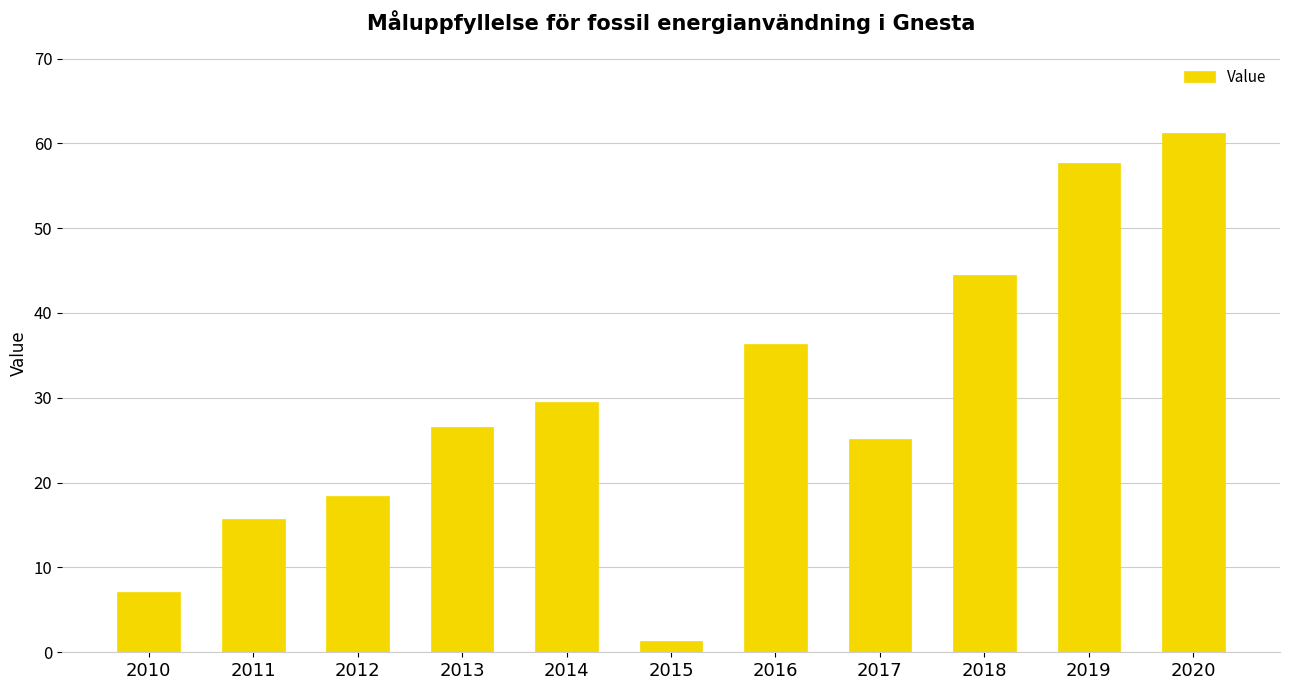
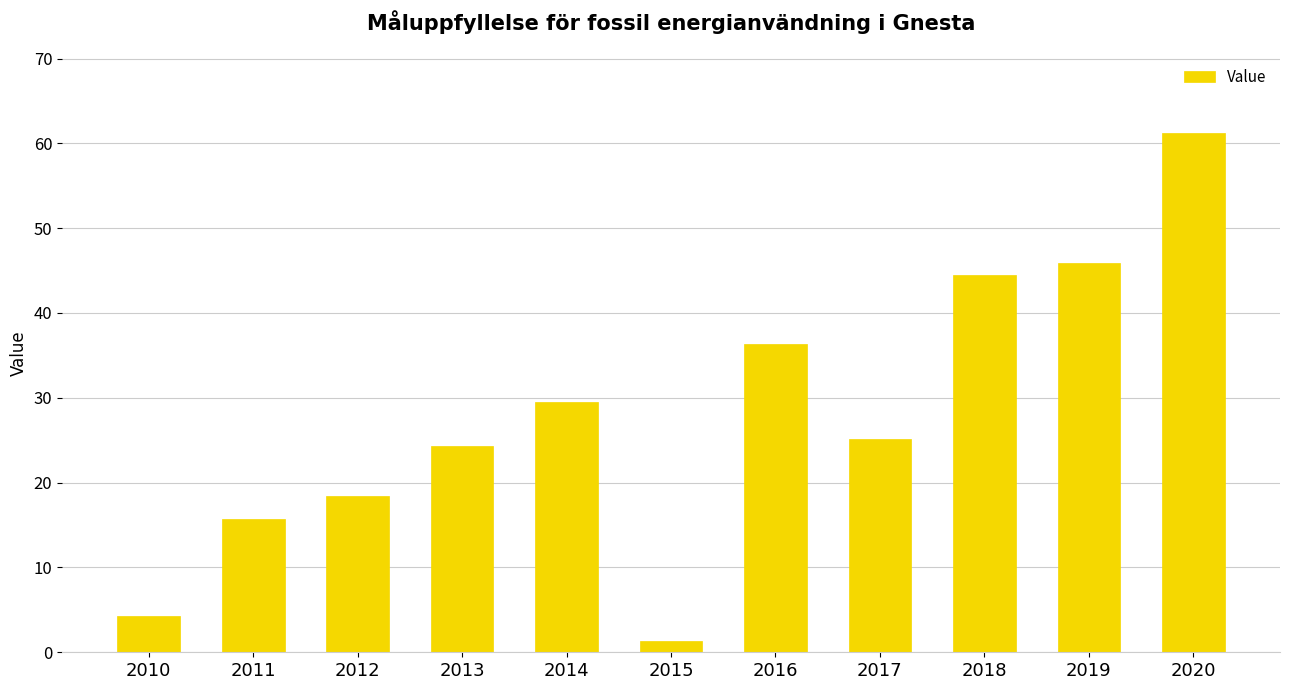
2010: 7 -> 4
2013: 27 -> 24
2019: 58 -> 46
